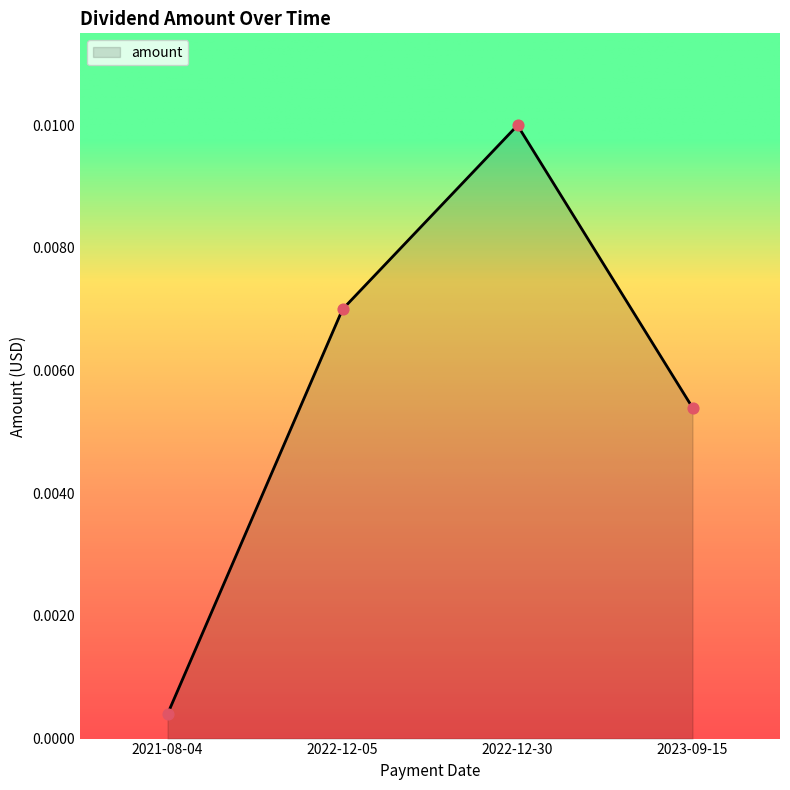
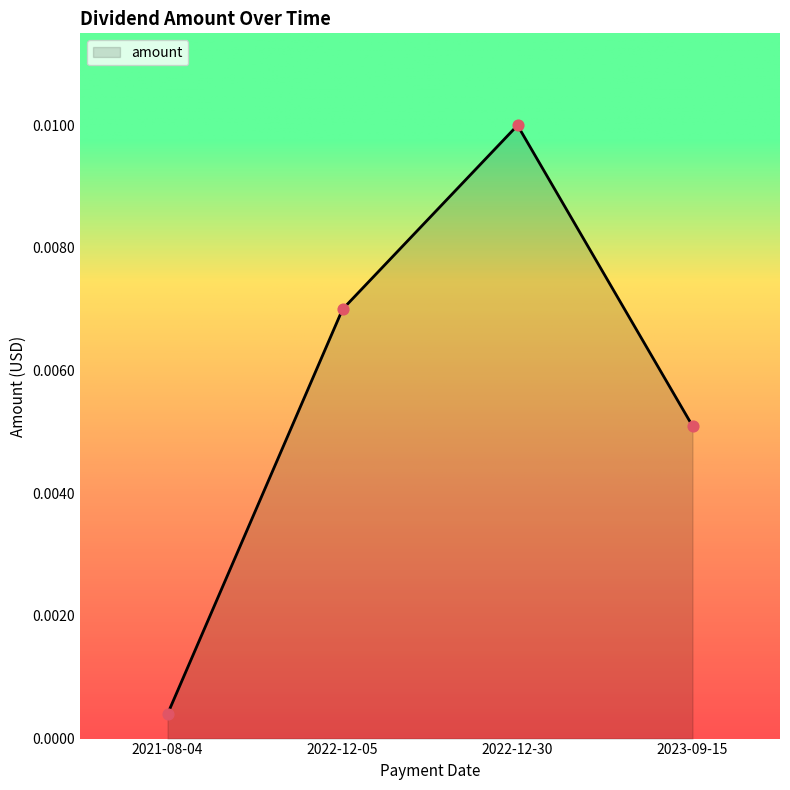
2023-09-15: 0.0054 -> 0.0051
